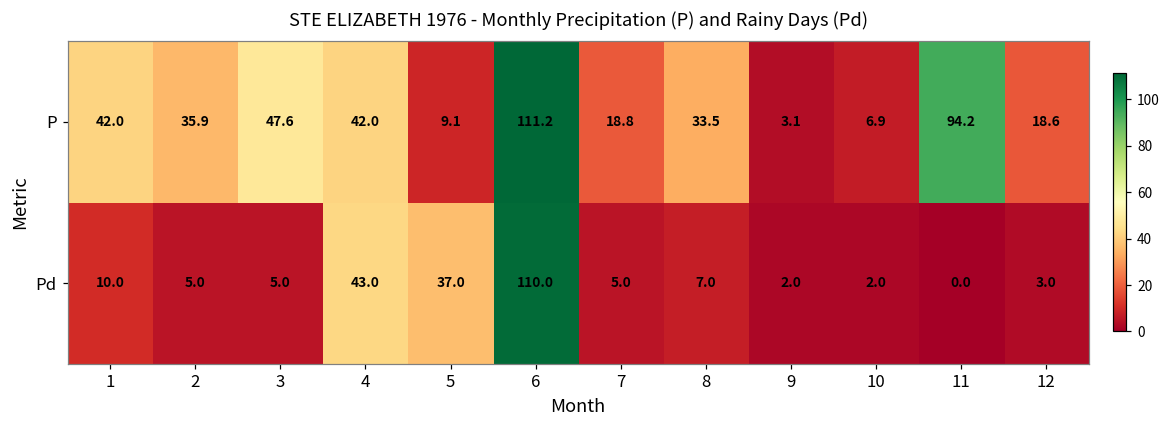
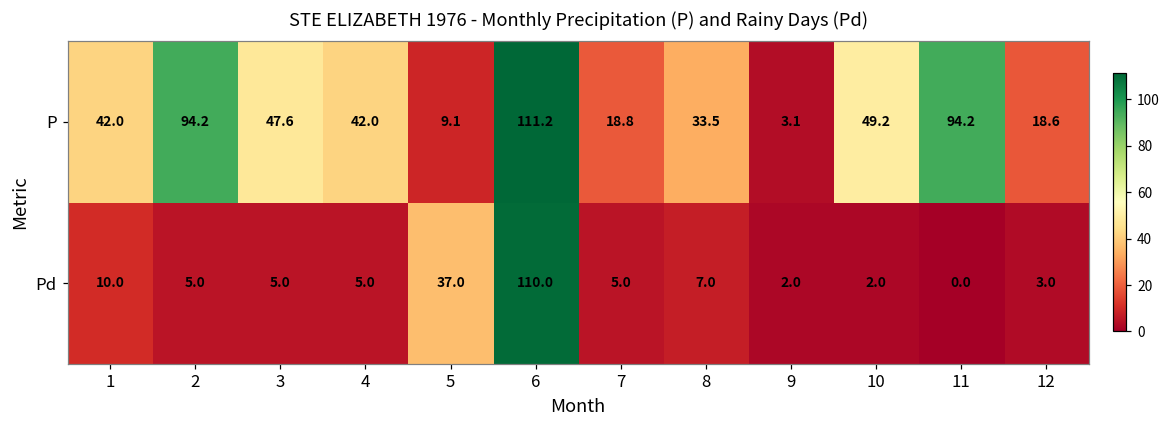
P, 2: 35.9 -> 94.2
P, 10: 6.9 -> 49.2
Pd, 4: 43.0 -> 5.0
